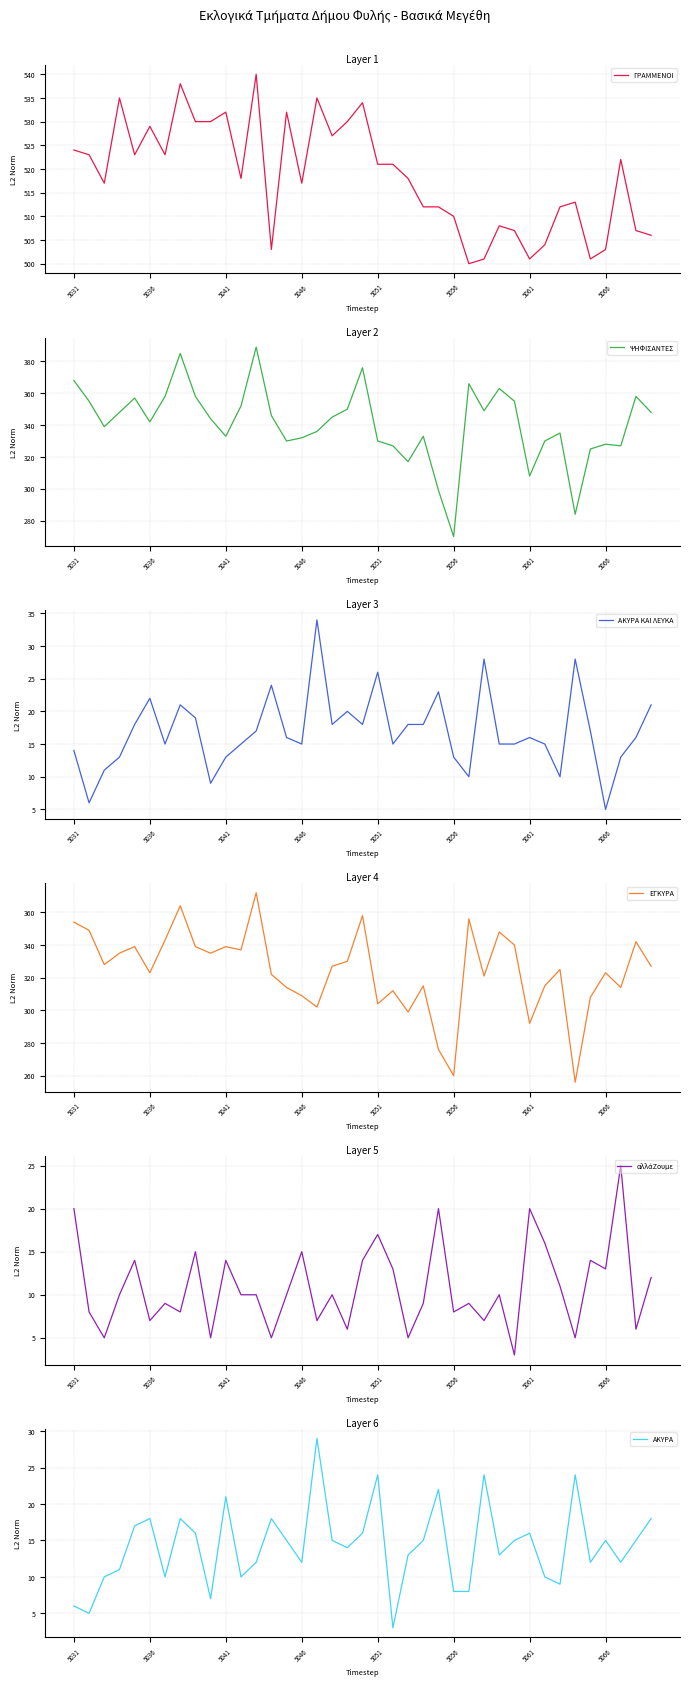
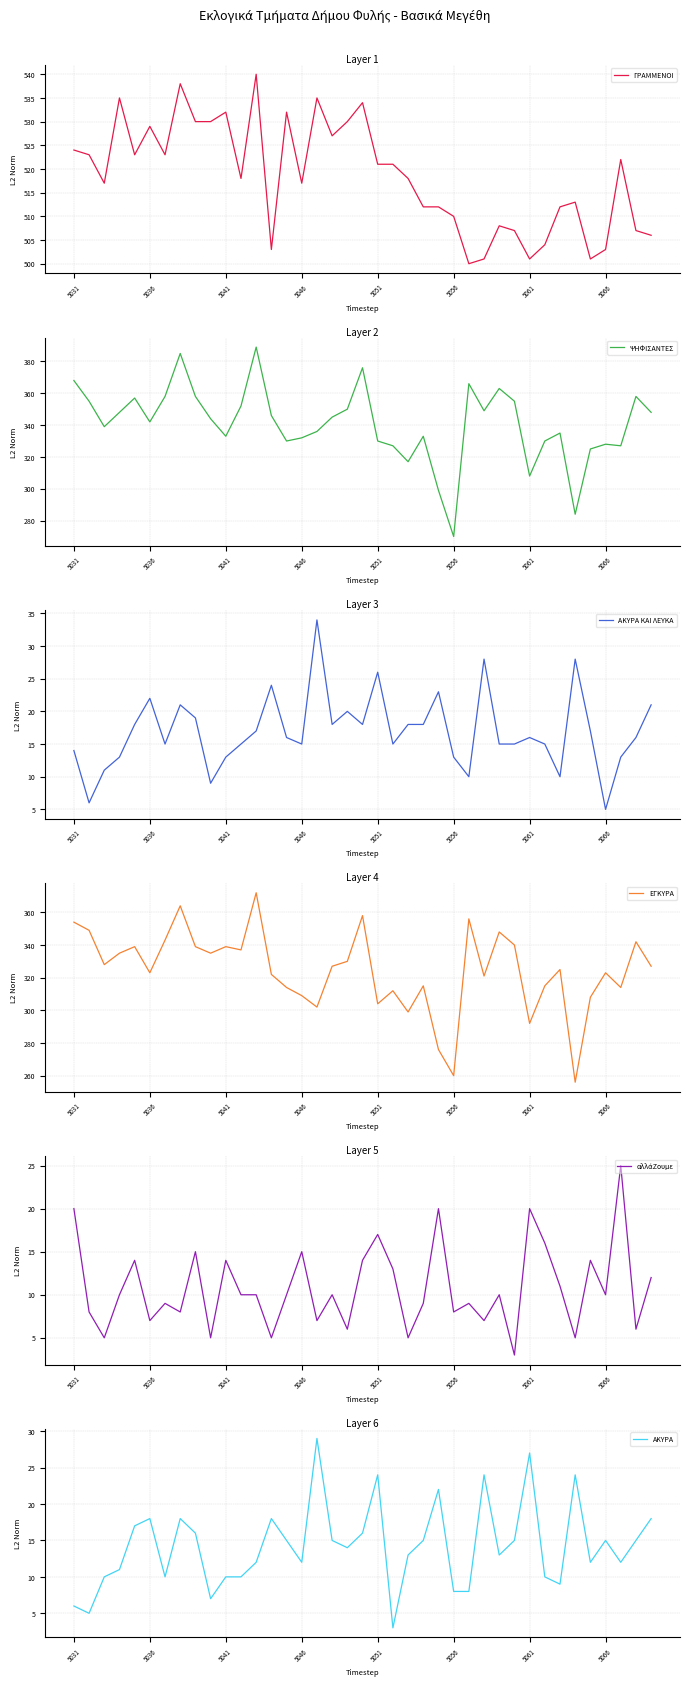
Layer 5, 5066: 13 -> 10
Layer 6, 5041: 21 -> 10
Layer 6, 5061: 16 -> 27
